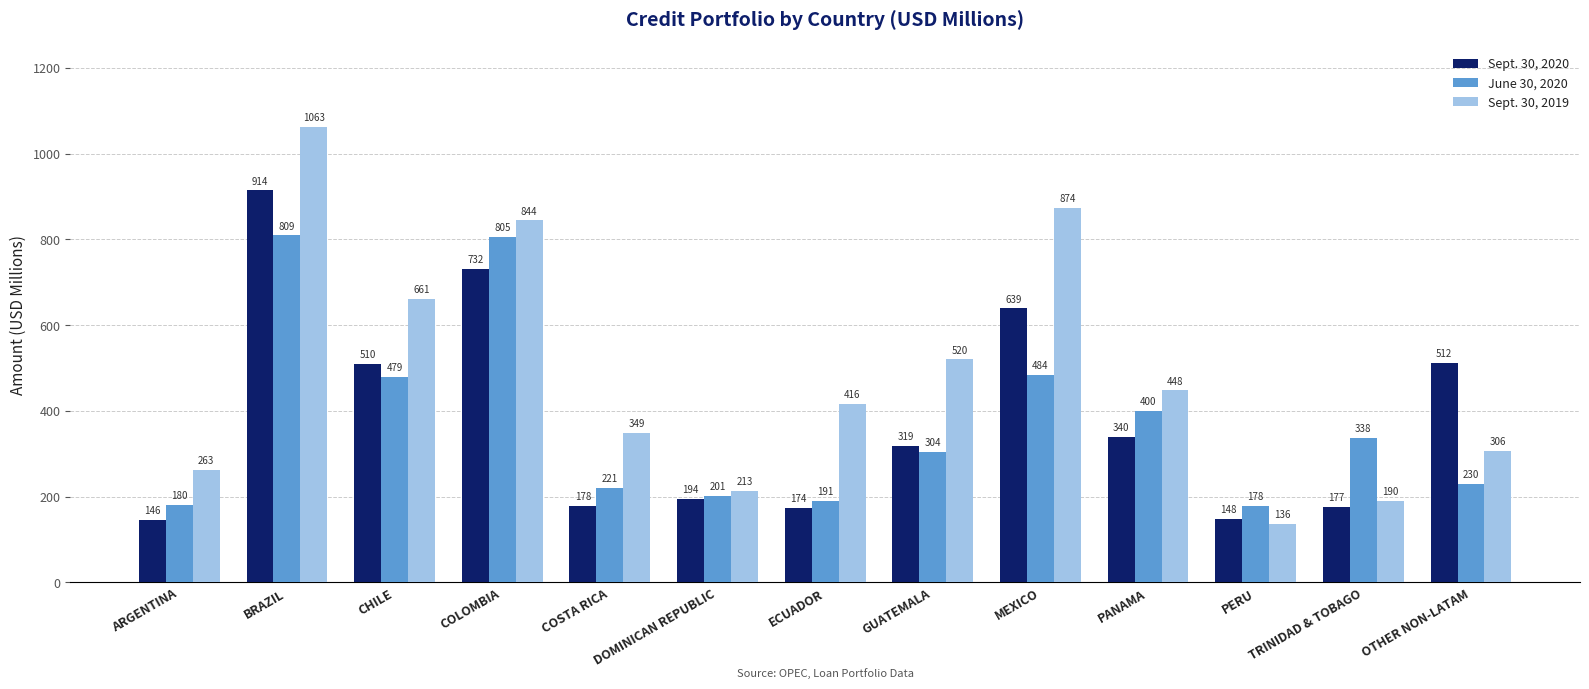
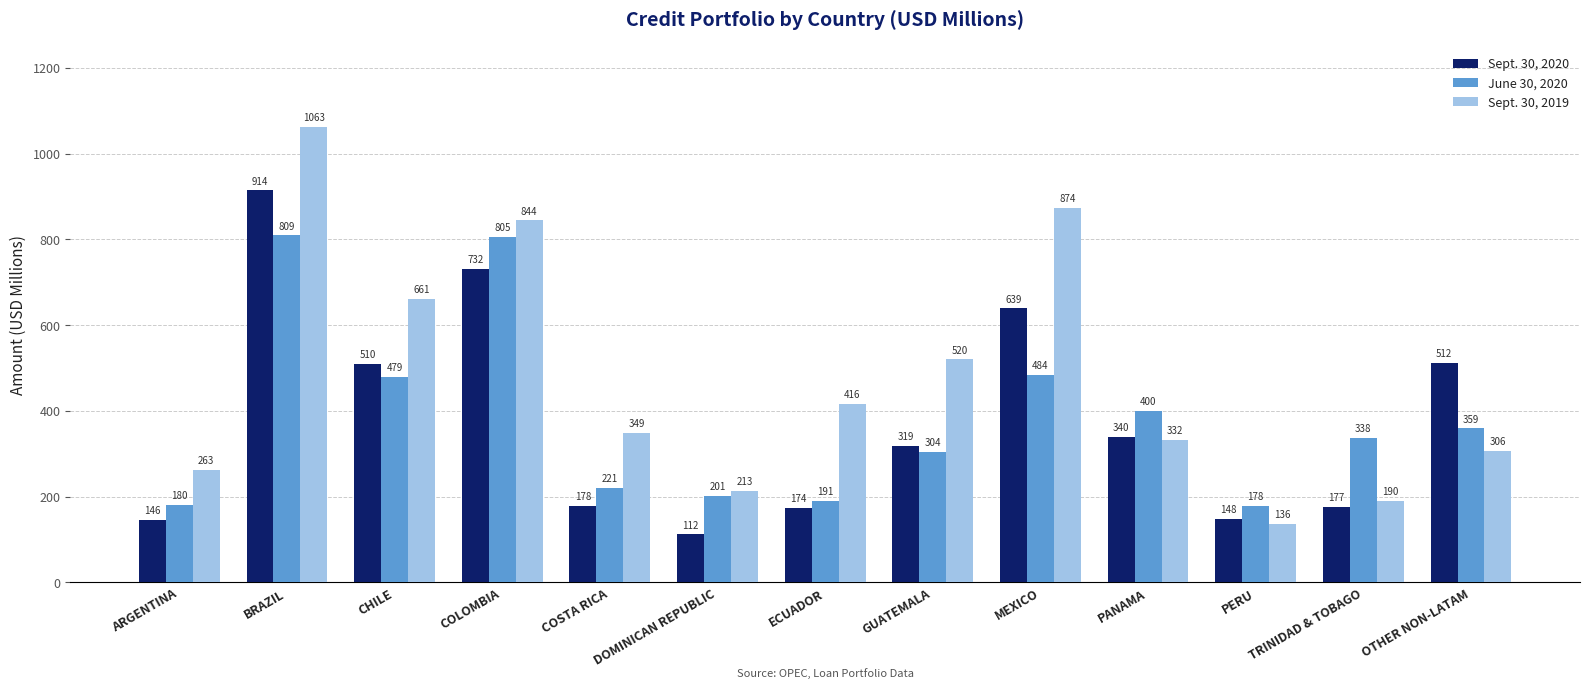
Sept. 30, 2020, DOMINICAN REPUBLIC: 194 -> 112
Sept. 30, 2019, PANAMA: 448 -> 332
June 30, 2020, OTHER NON-LATAM: 230 -> 359
